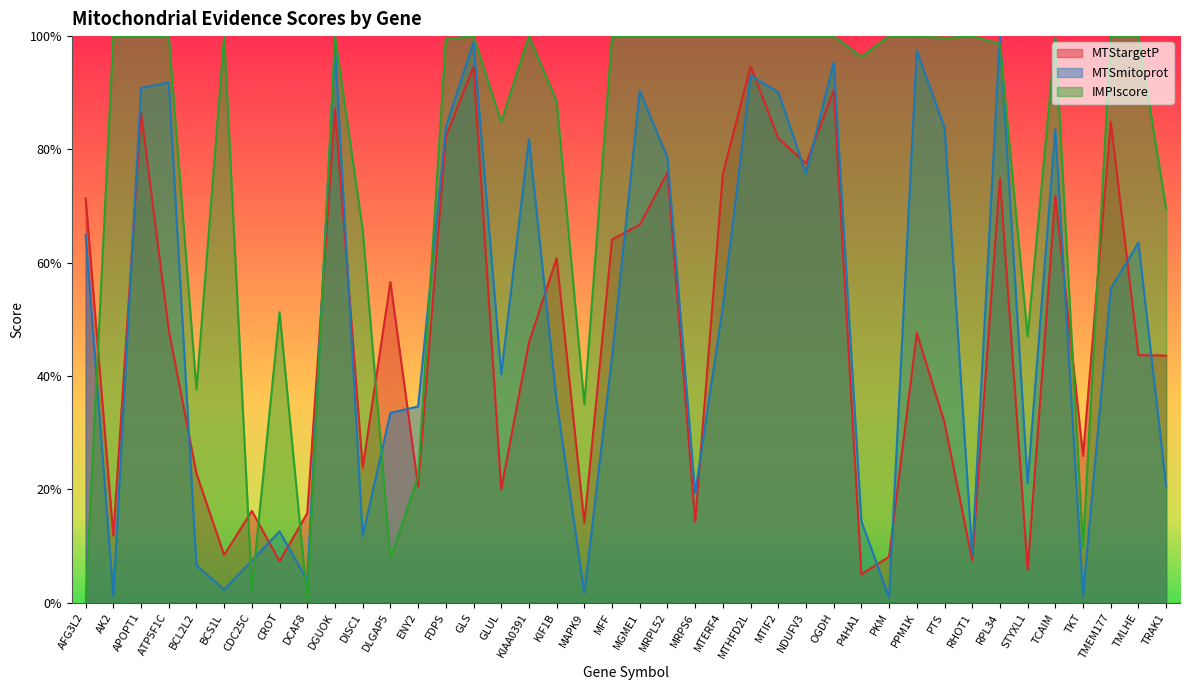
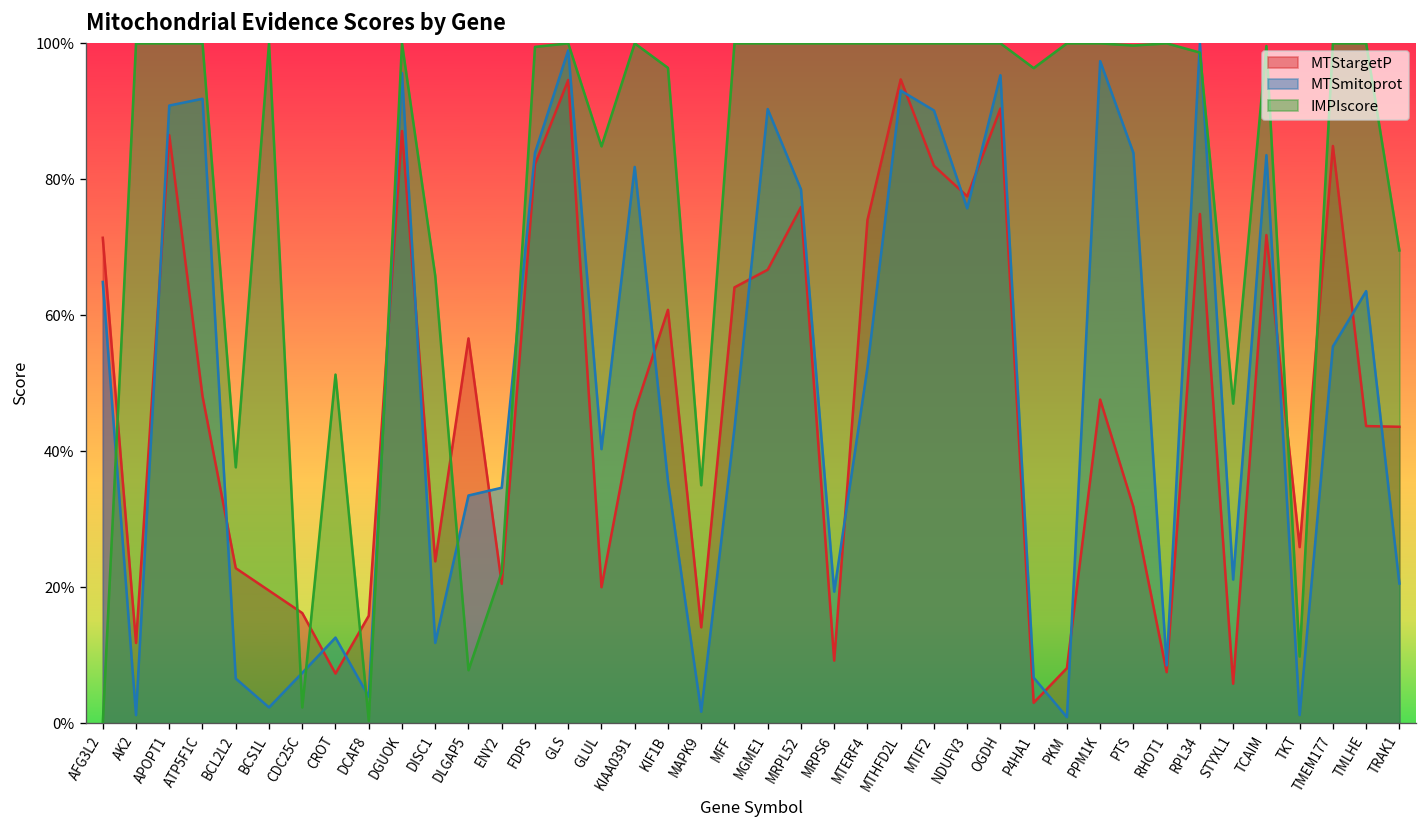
MTStargetP, BCS1L: 8% -> 20%
MTSmitoprot, DGUOK: 98% -> 96%
IMPIscore, KIF1B: 89% -> 96%
MTStargetP, MRPS6: 14% -> 9%
MTStargetP, MTERF4: 76% -> 74%
MTStargetP, P4HA1: 5% -> 3%
MTSmitoprot, P4HA1: 14% -> 7%
